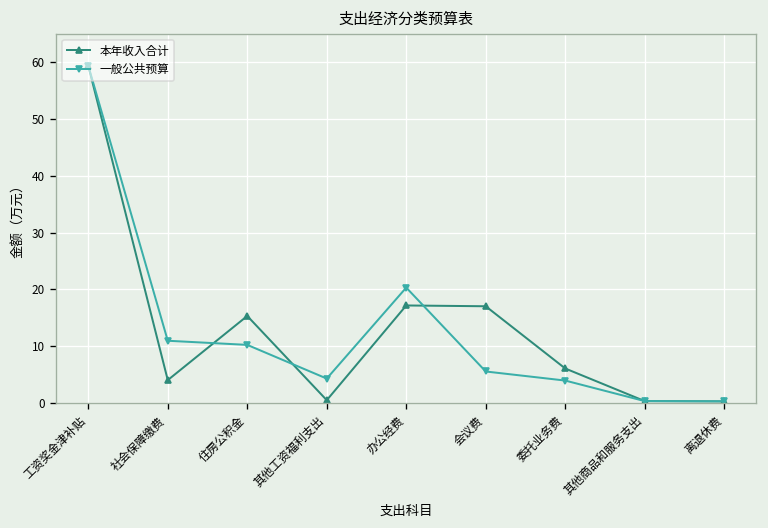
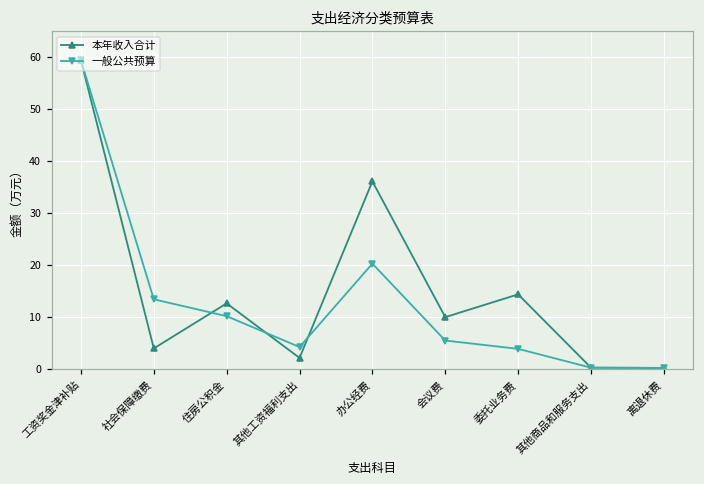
一般公共预算, 社会保障缴费: 11 -> 13
本年收入合计, 住房公积金: 15 -> 13
本年收入合计, 其他工资福利支出: 0 -> 2
本年收入合计, 办公经费: 17 -> 36
本年收入合计, 会议费: 17 -> 10
本年收入合计, 委托业务费: 6 -> 14
